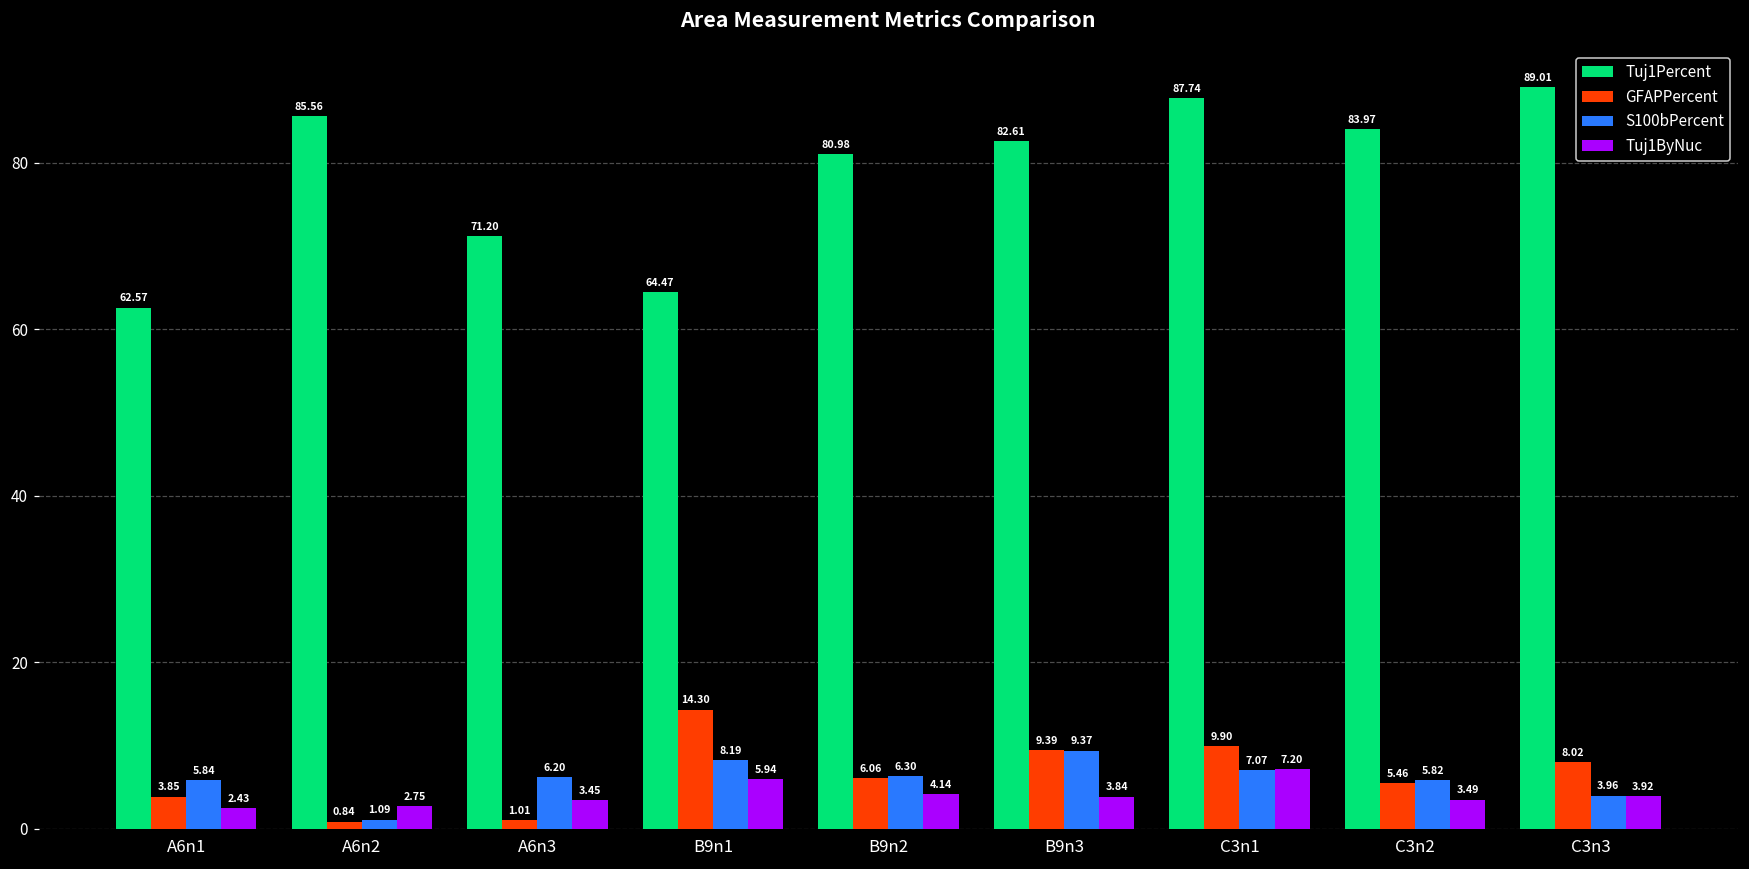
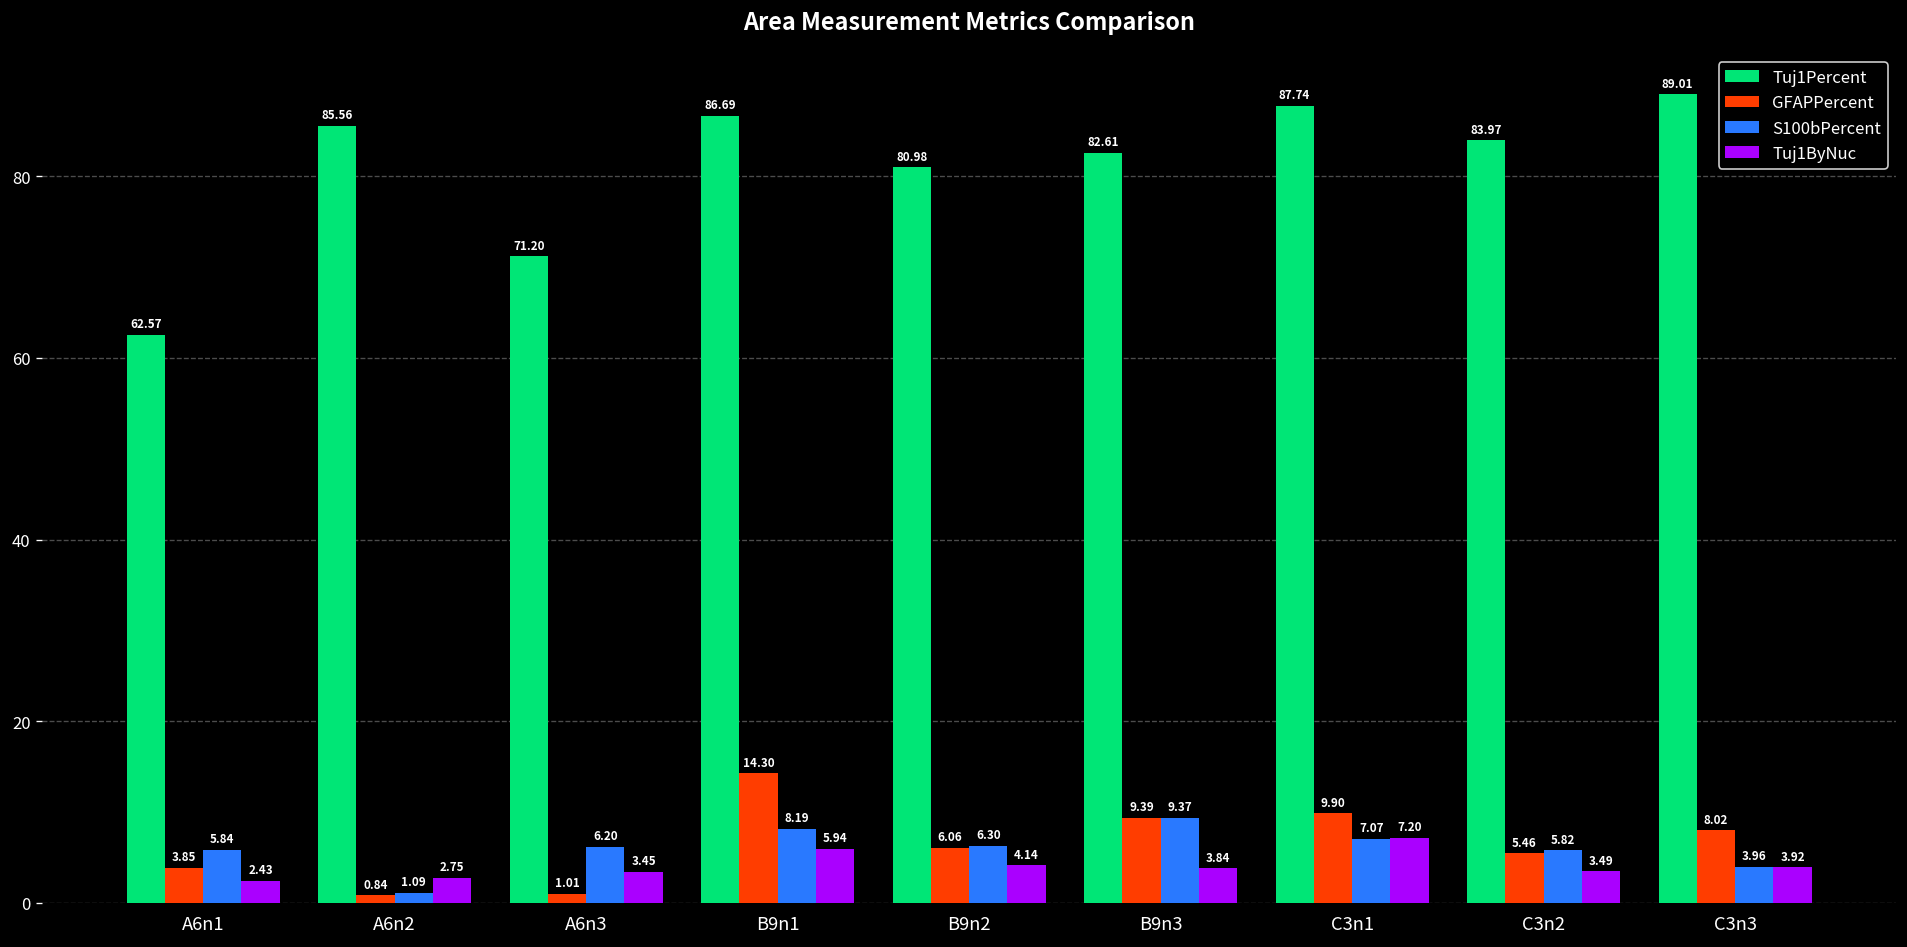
Tuj1Percent, B9n1: 64.47 -> 86.69
